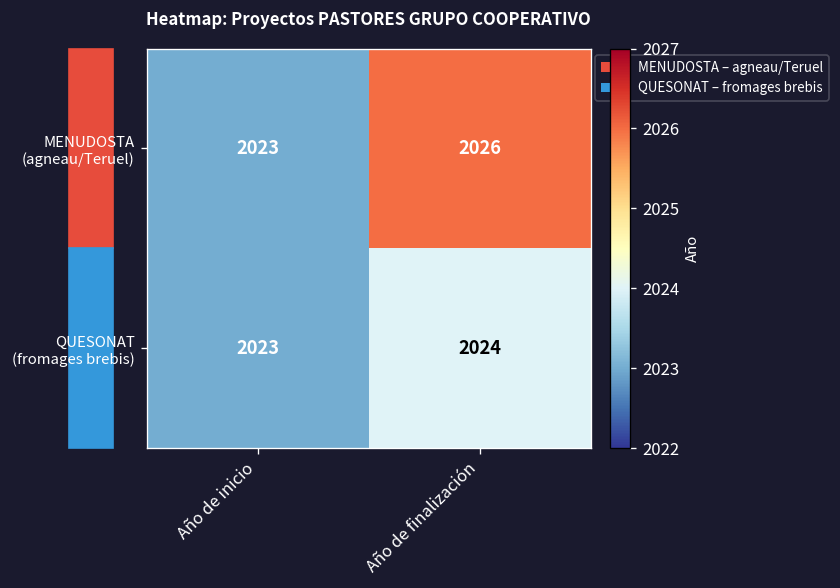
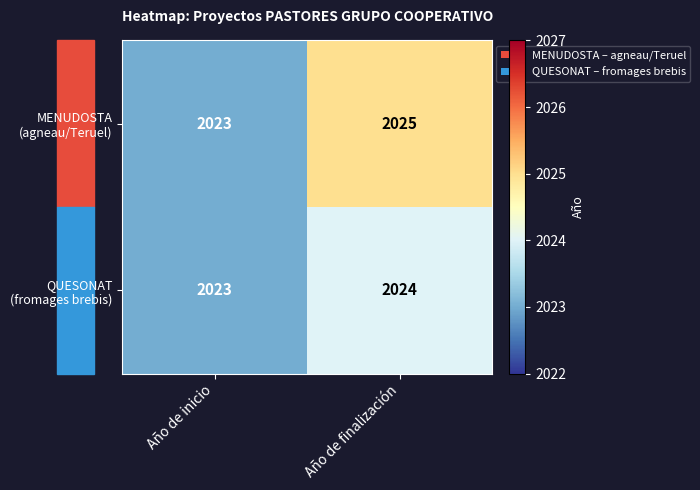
MENUDOSTA (agneau/Teruel), Año de finalización: 2026 -> 2025
